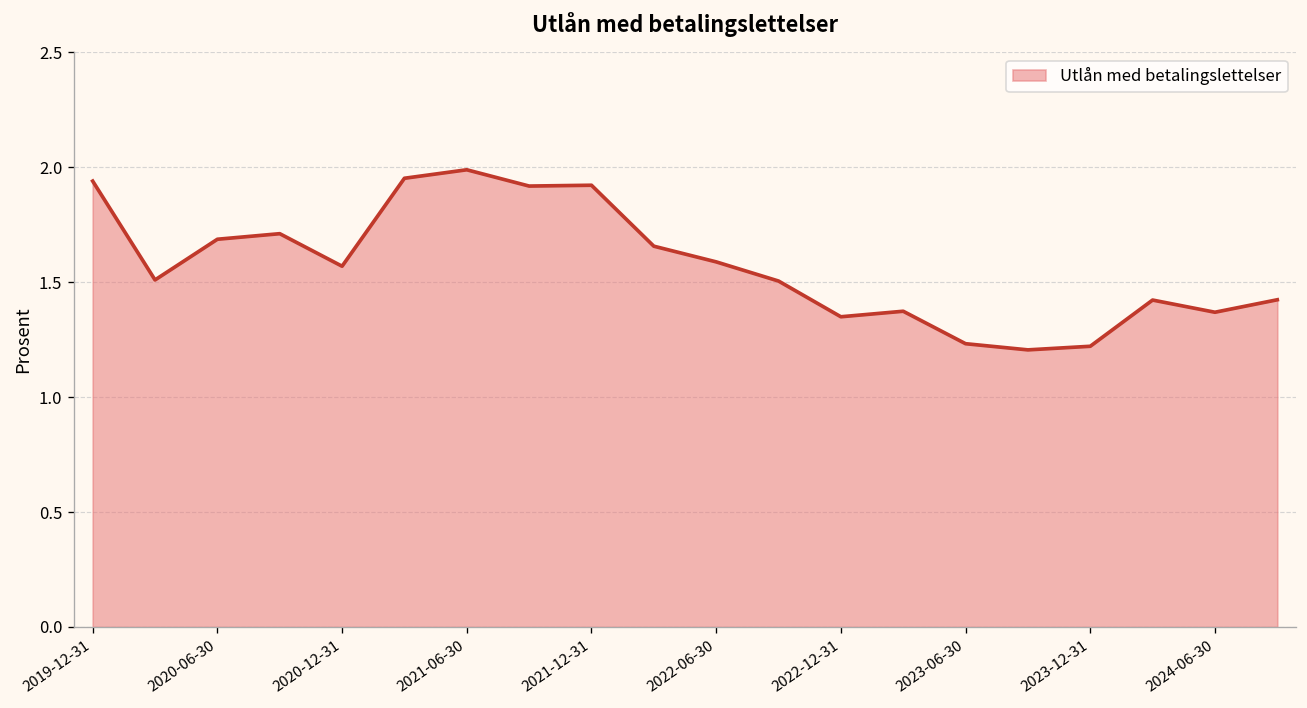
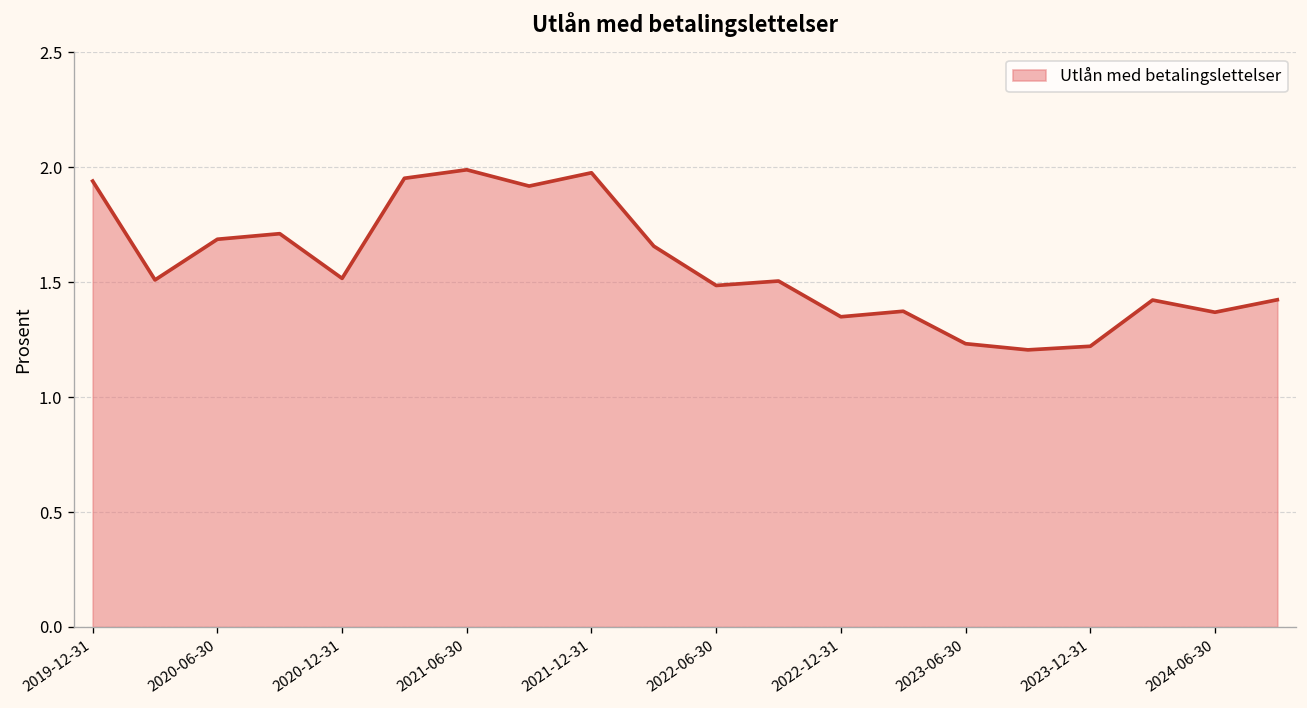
2020-12-31: 1.57 -> 1.52
2021-12-31: 1.92 -> 1.98
2022-06-30: 1.59 -> 1.49
